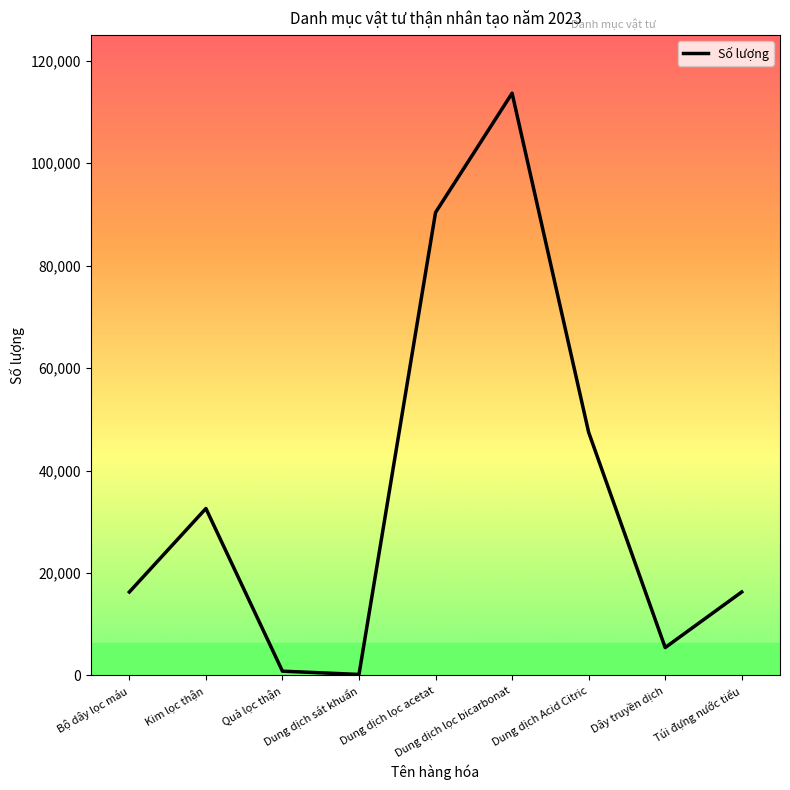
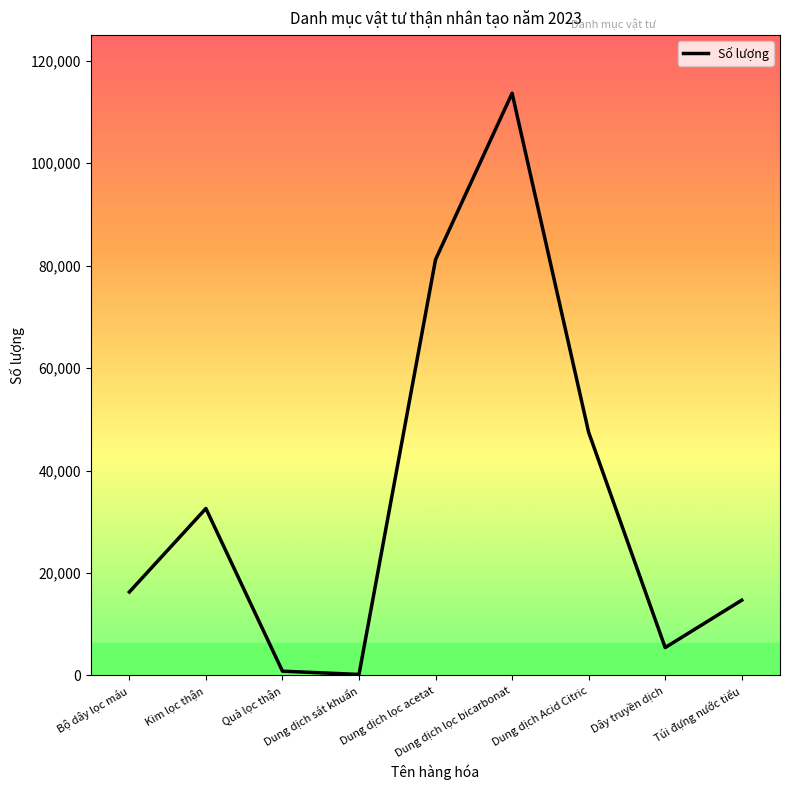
Dung dịch lọc acetat: 90,000 -> 81,000
Túi đựng nước tiểu: 16,000 -> 15,000
